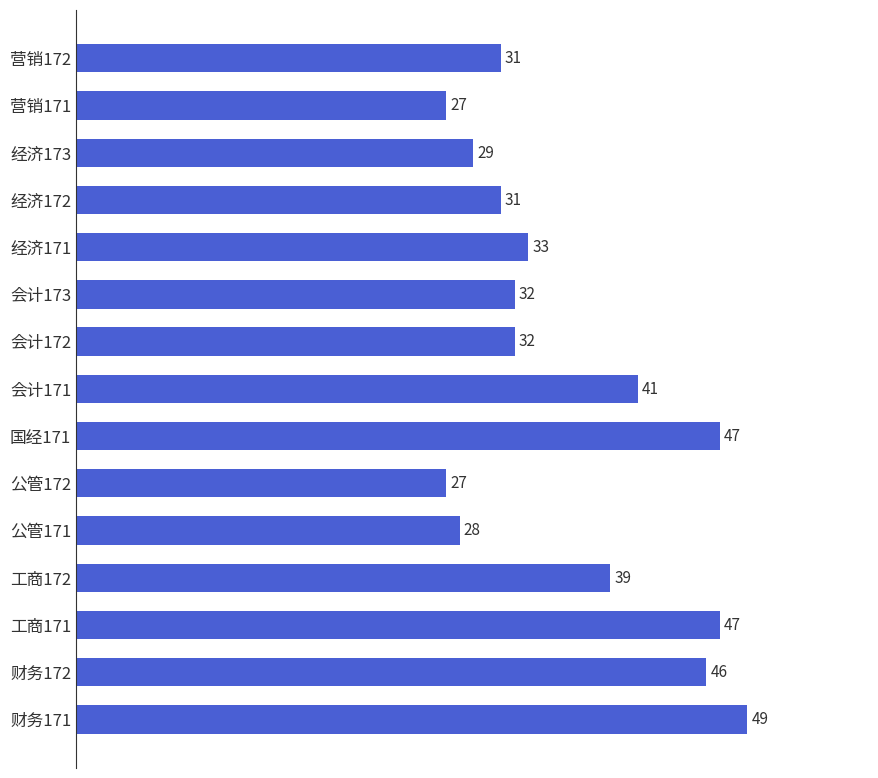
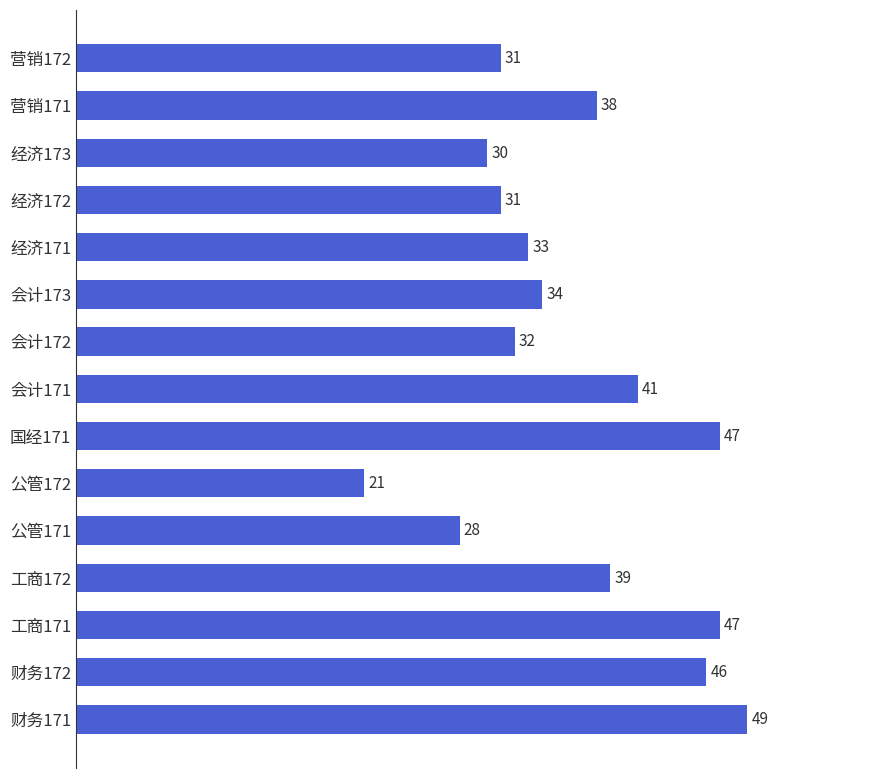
营销171: 27 -> 38
经济173: 29 -> 30
会计173: 32 -> 34
公管172: 27 -> 21
